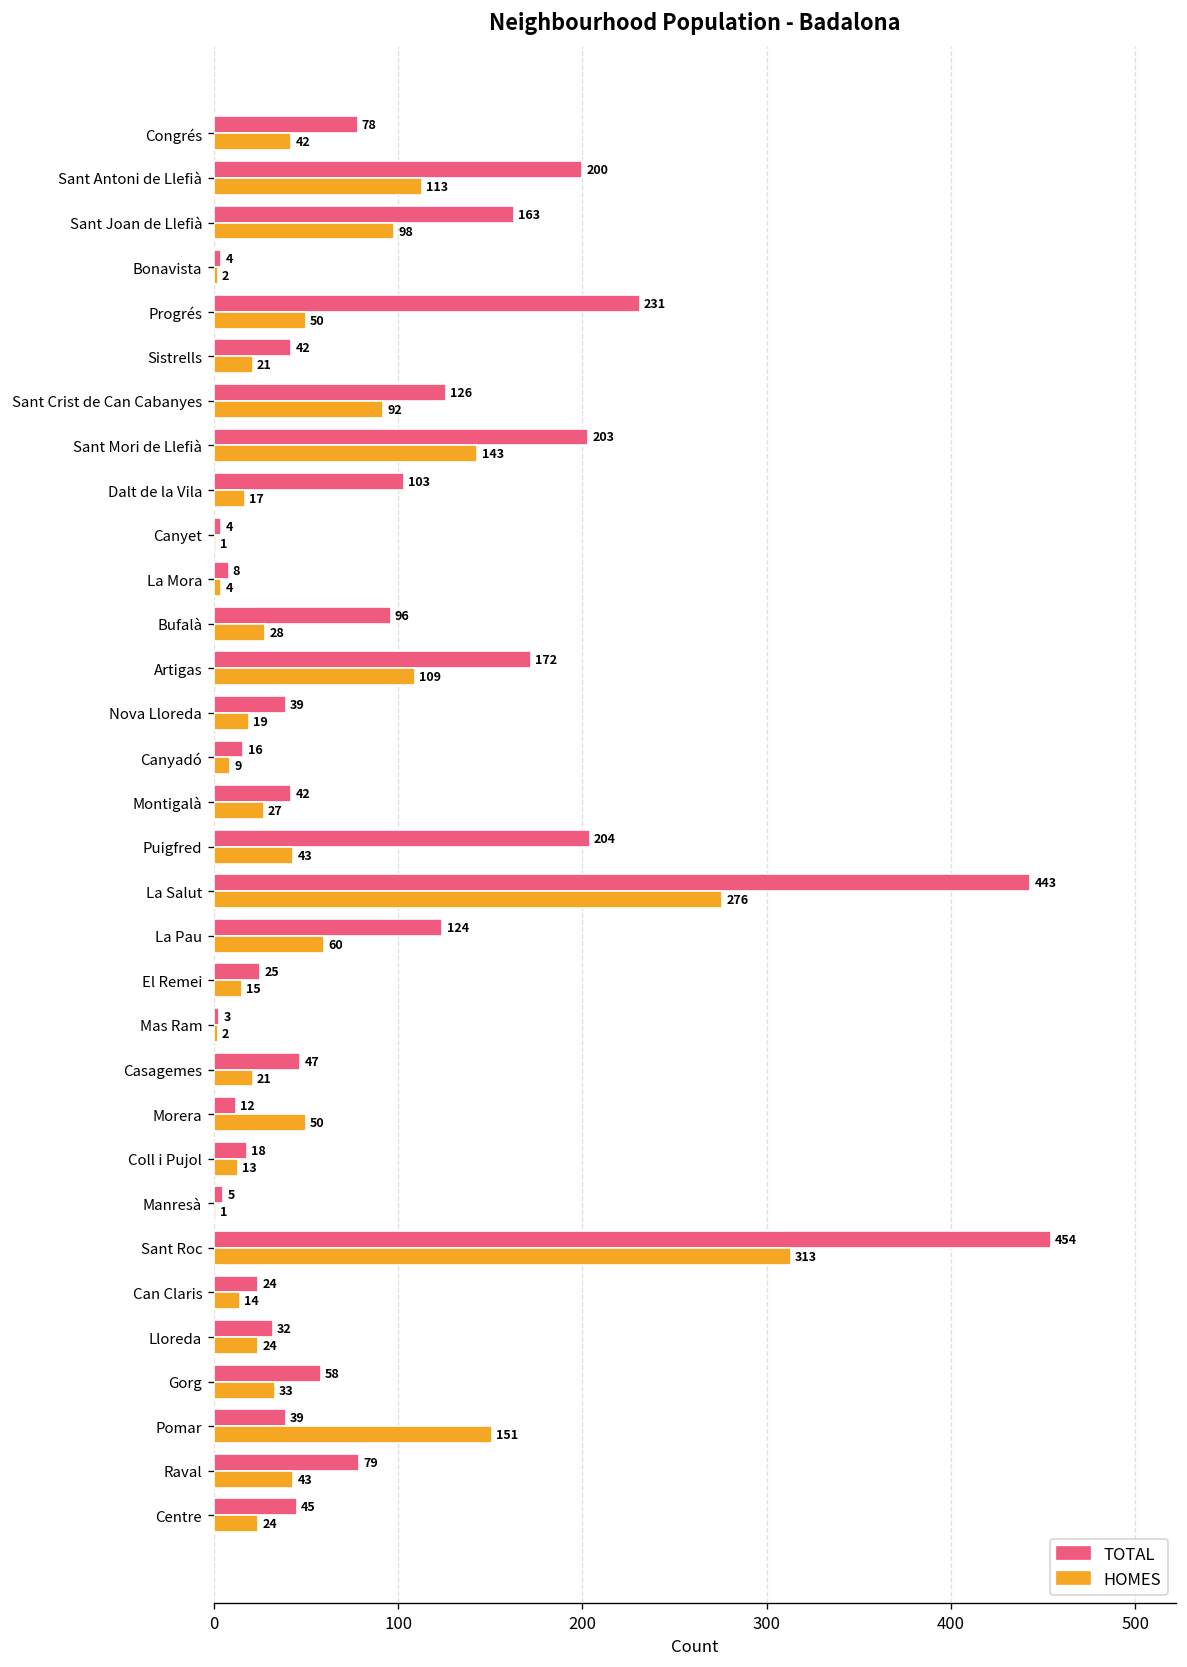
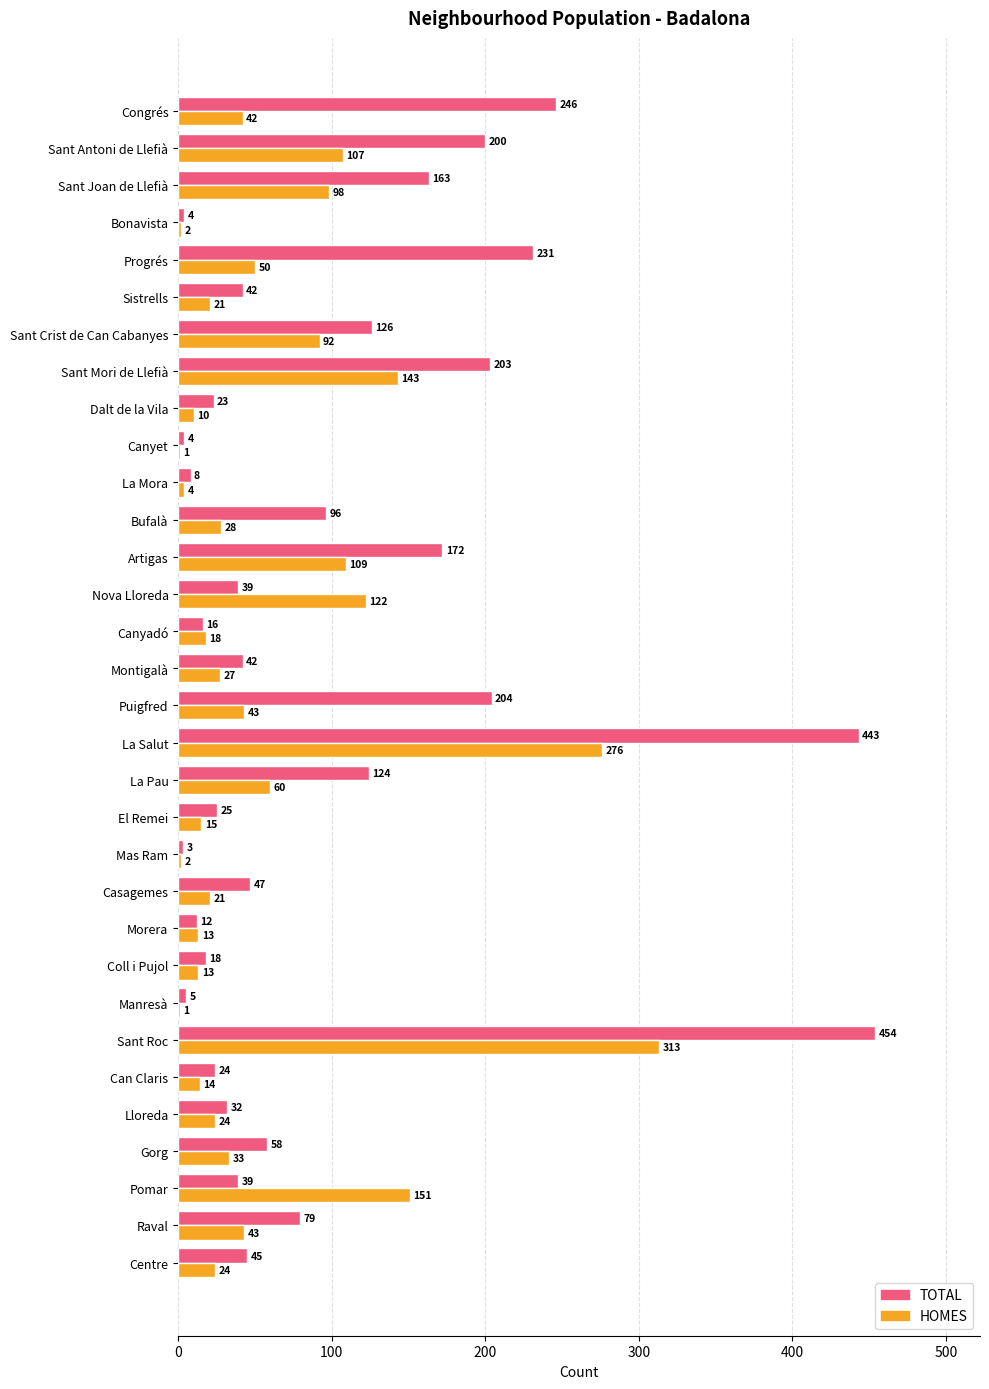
TOTAL, Congrés: 78 -> 246
HOMES, Sant Antoni de Llefià: 113 -> 107
TOTAL, Dalt de la Vila: 103 -> 23
HOMES, Dalt de la Vila: 17 -> 10
HOMES, Nova Lloreda: 19 -> 122
HOMES, Canyadó: 9 -> 18
HOMES, Morera: 50 -> 13
